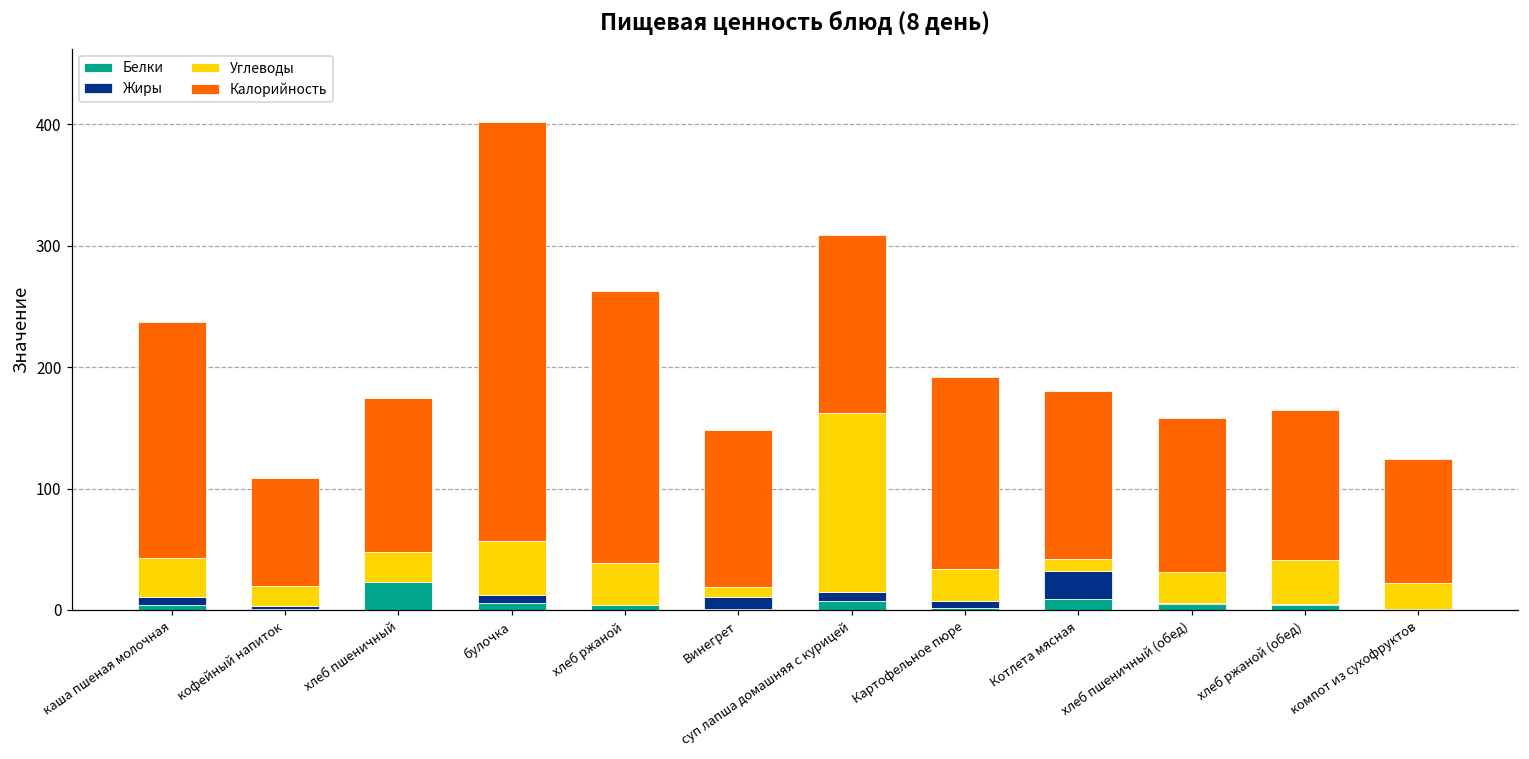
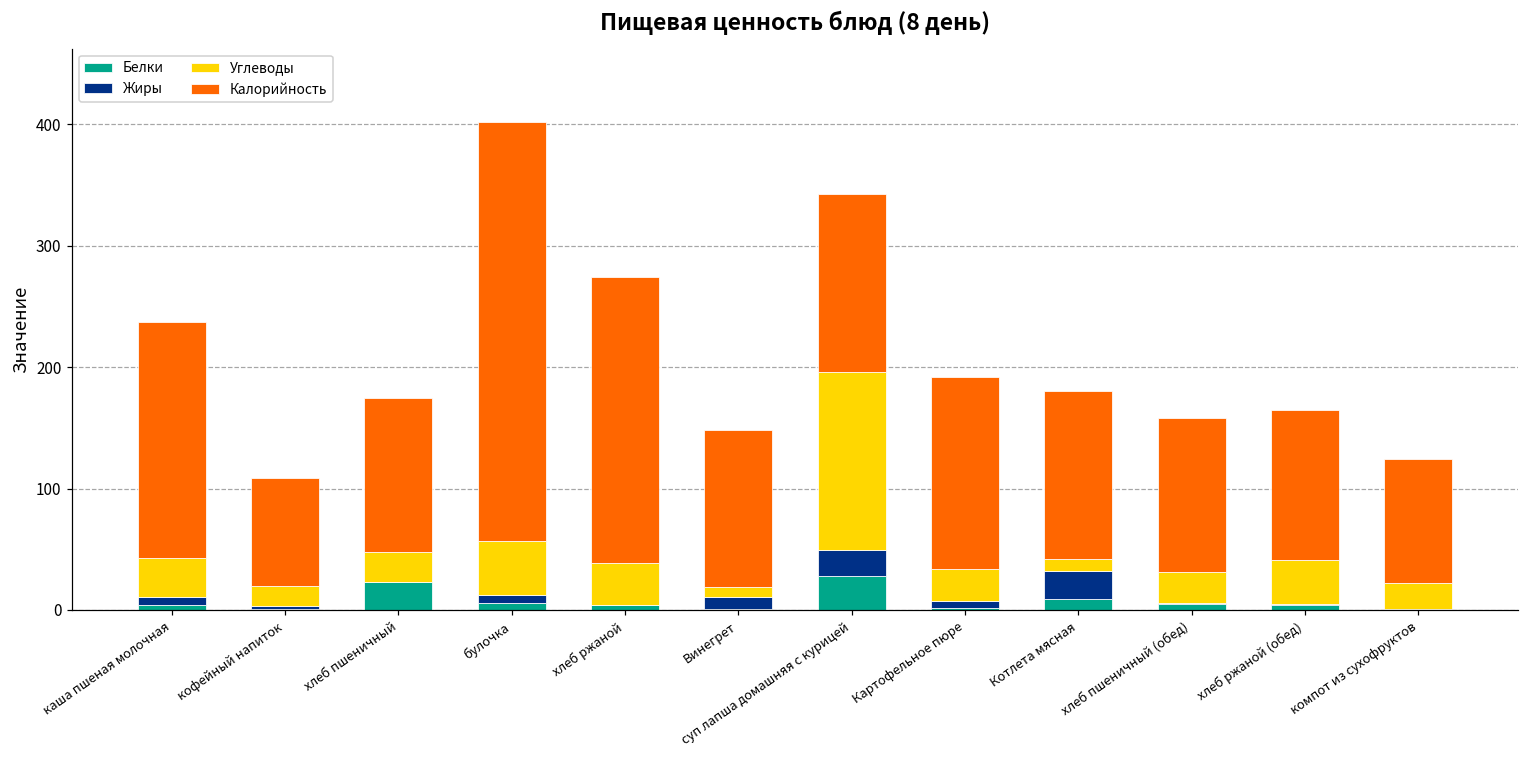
Калорийность, хлеб ржаной: 224 -> 235
Белки, суп лапша домашняя с курицей: 7 -> 28
Жиры, суп лапша домашняя с курицей: 8 -> 21
